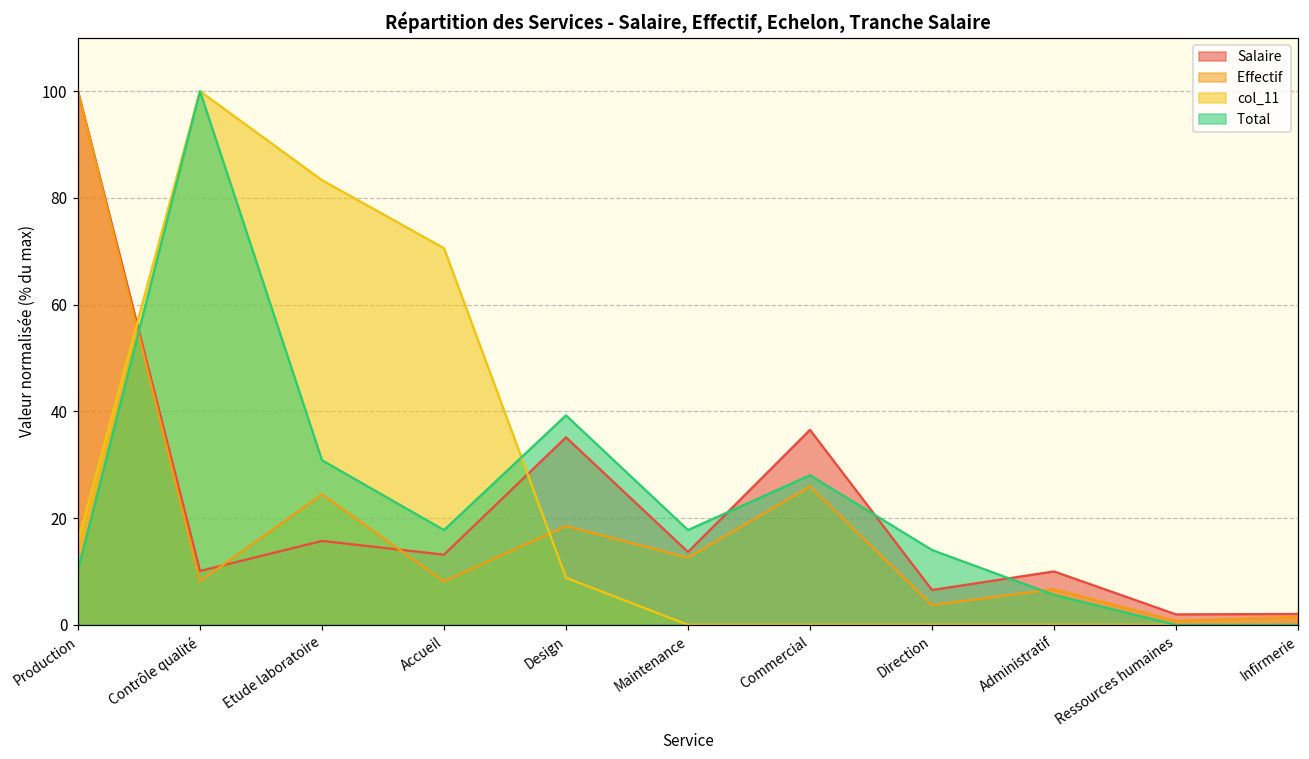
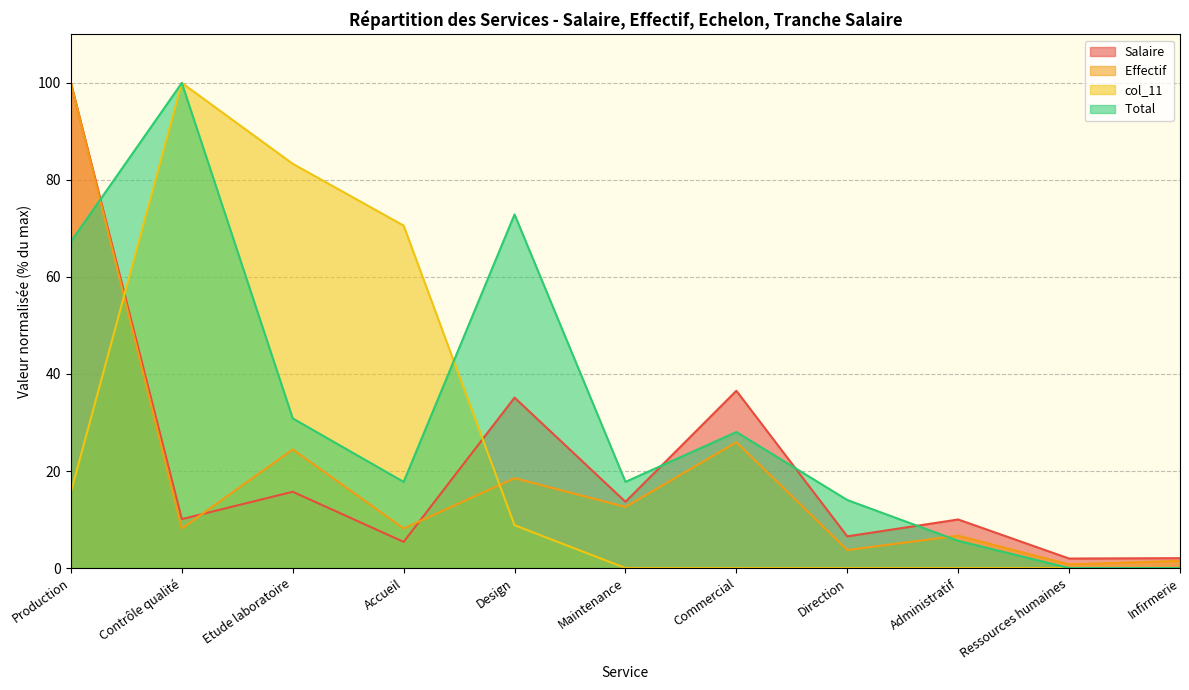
Total, Production: 10 -> 67
Salaire, Accueil: 13 -> 5
Total, Design: 39 -> 73
